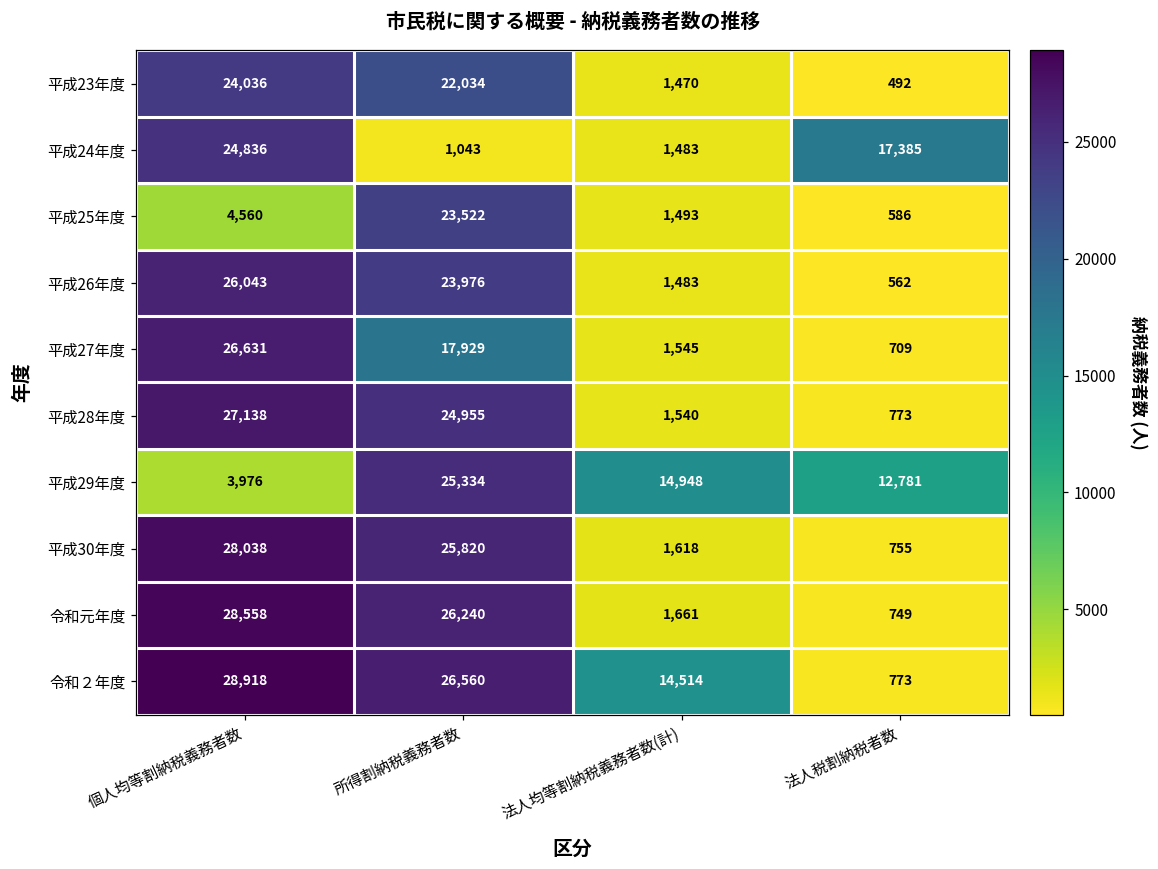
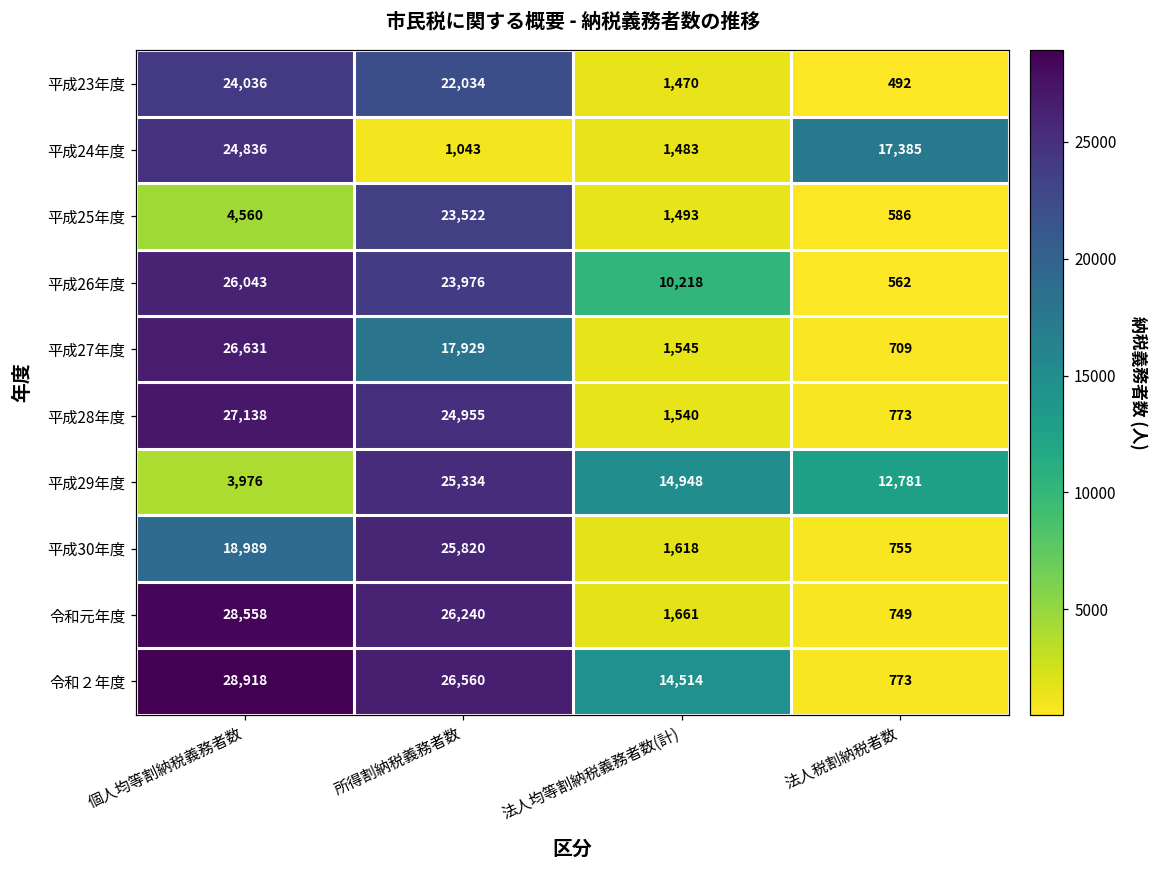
平成26年度, 法人均等割納税義務者数(計): 1,483 -> 10,218
平成30年度, 個人均等割納税義務者数: 28,038 -> 18,989
